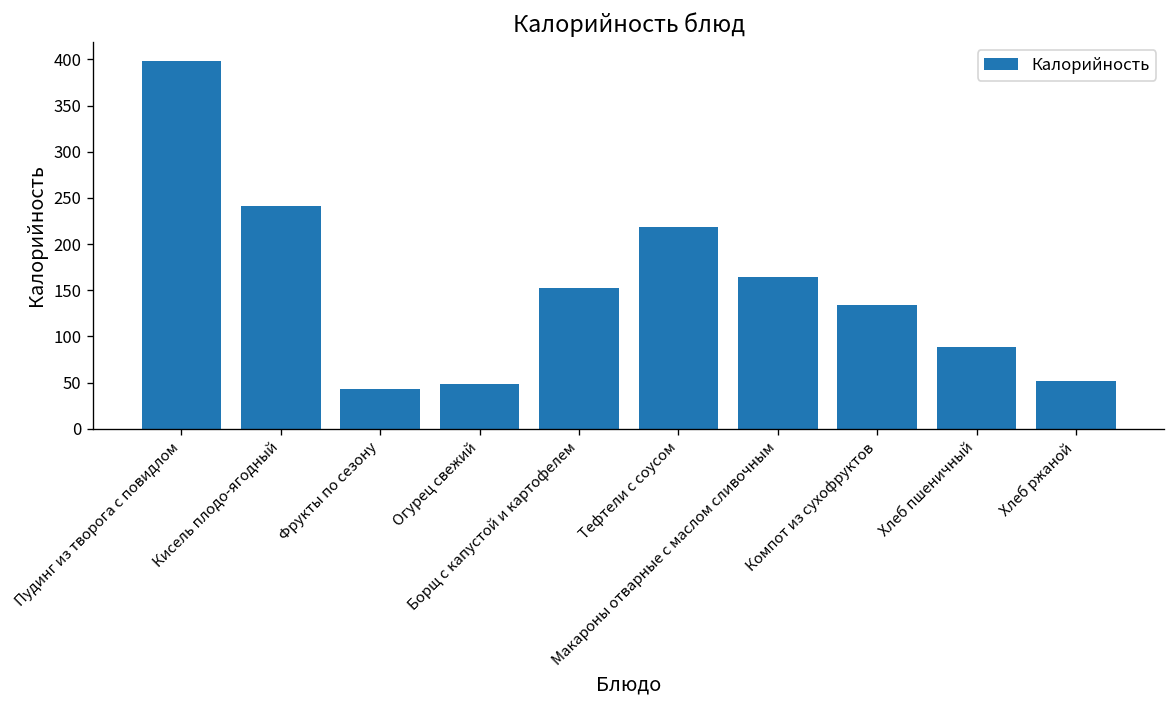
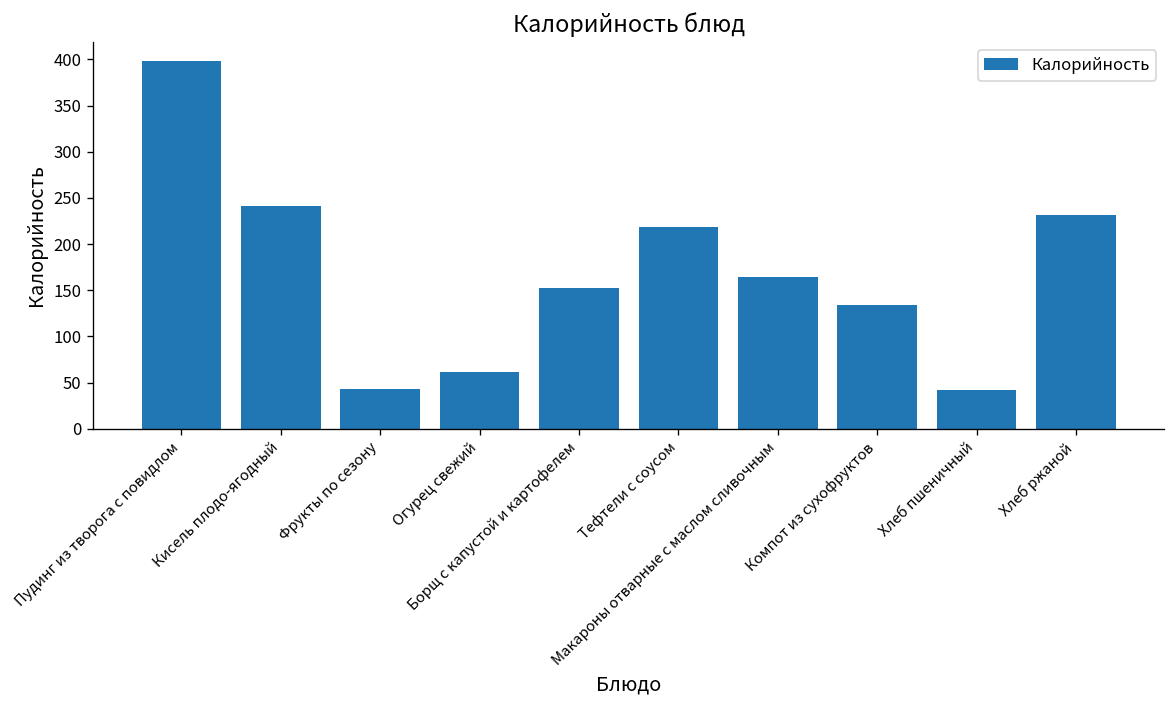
Огурец свежий: 50 -> 60
Хлеб пшеничный: 90 -> 40
Хлеб ржаной: 50 -> 230
